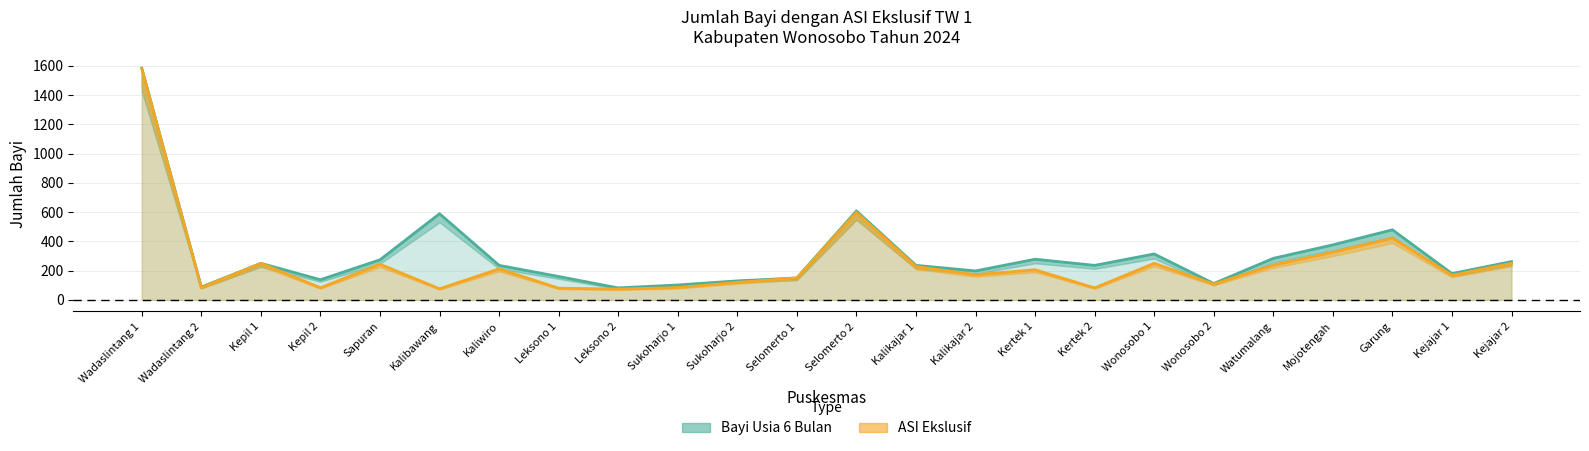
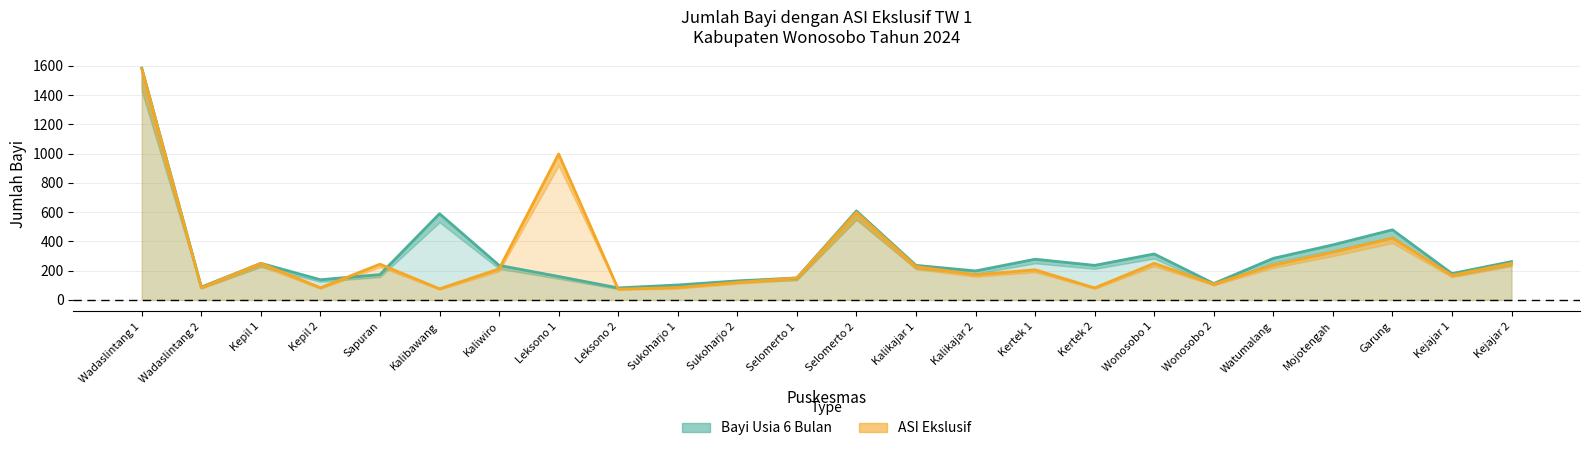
Bayi Usia 6 Bulan, Sapuran: 270 -> 170
ASI Ekslusif, Leksono 1: 80 -> 1000
